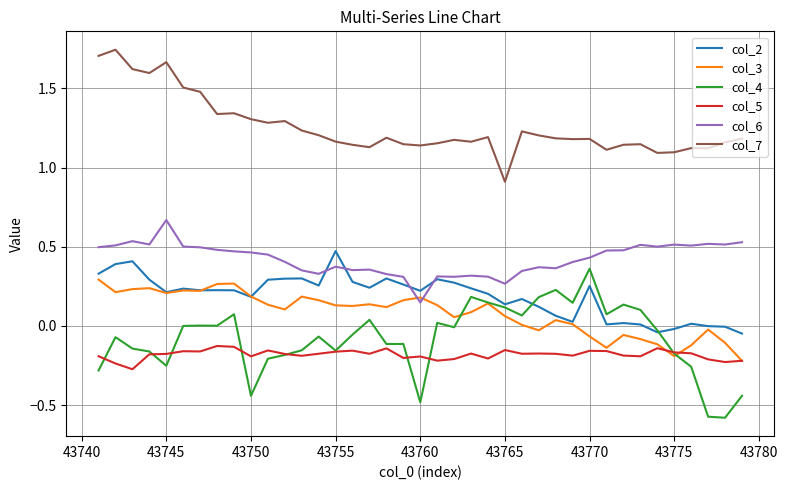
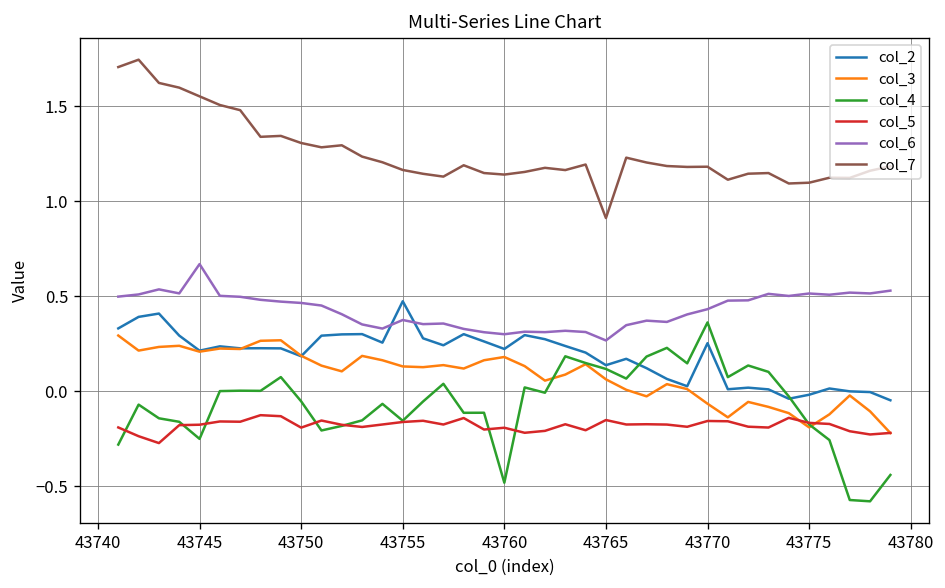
col_7, 43745: 1.67 -> 1.55
col_4, 43750: -0.44 -> -0.05
col_6, 43760: 0.15 -> 0.30
